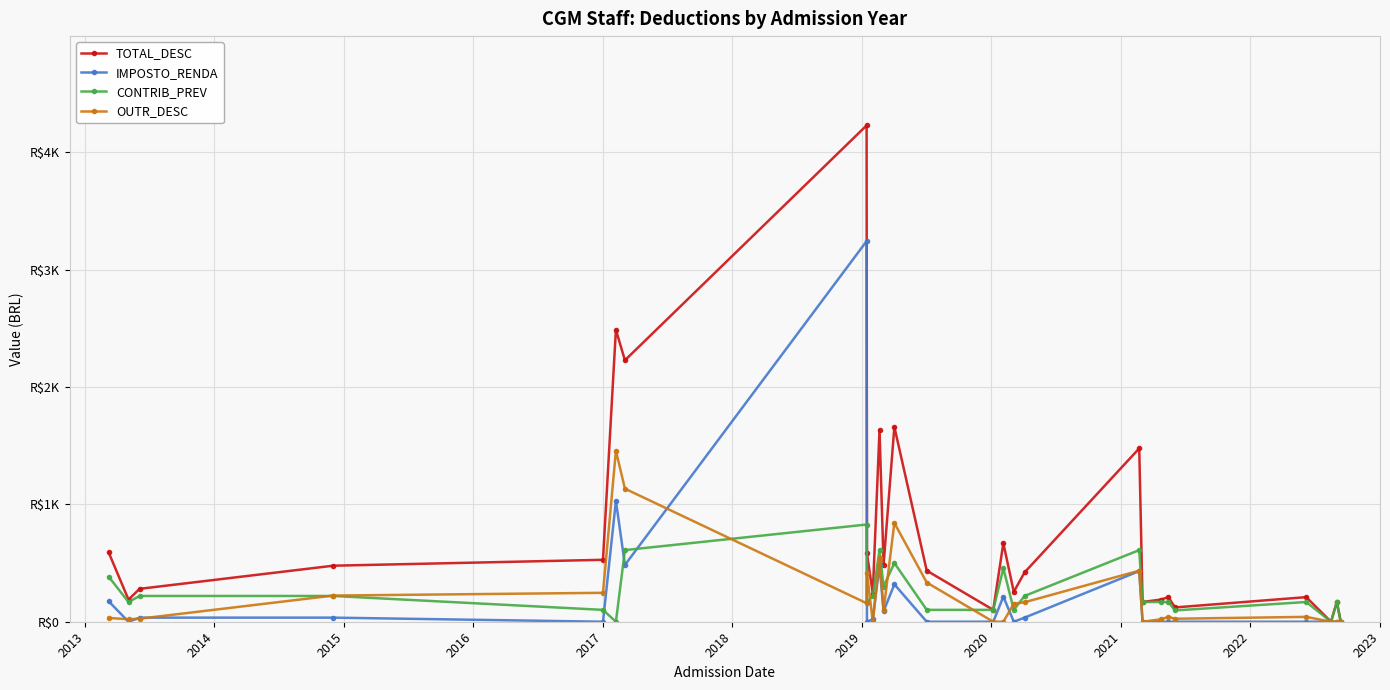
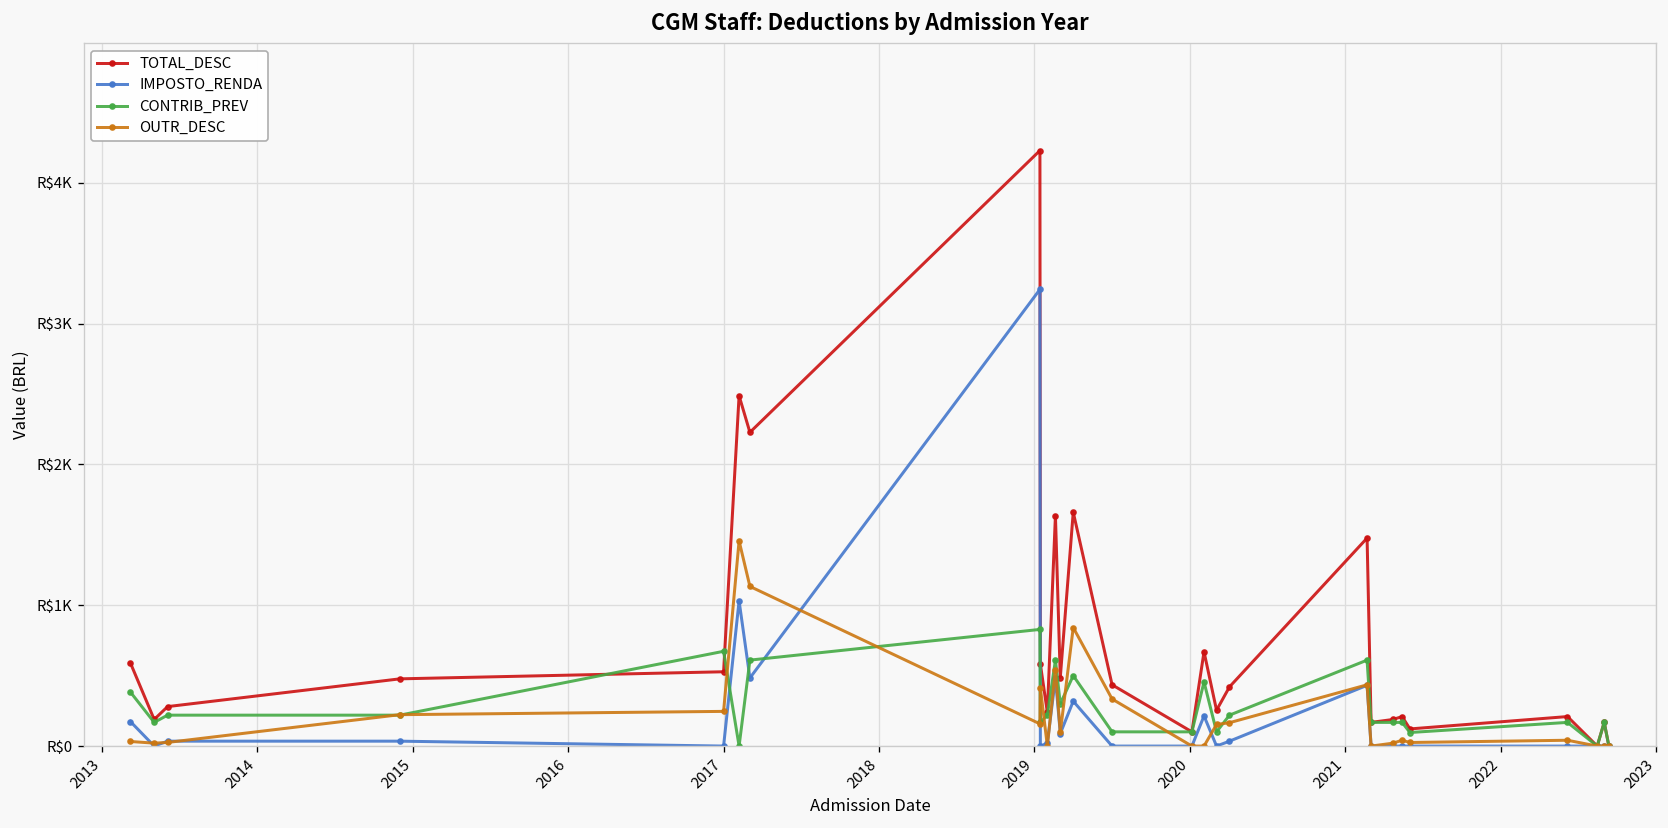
CONTRIB_PREV, 2017: R$100 -> R$670
